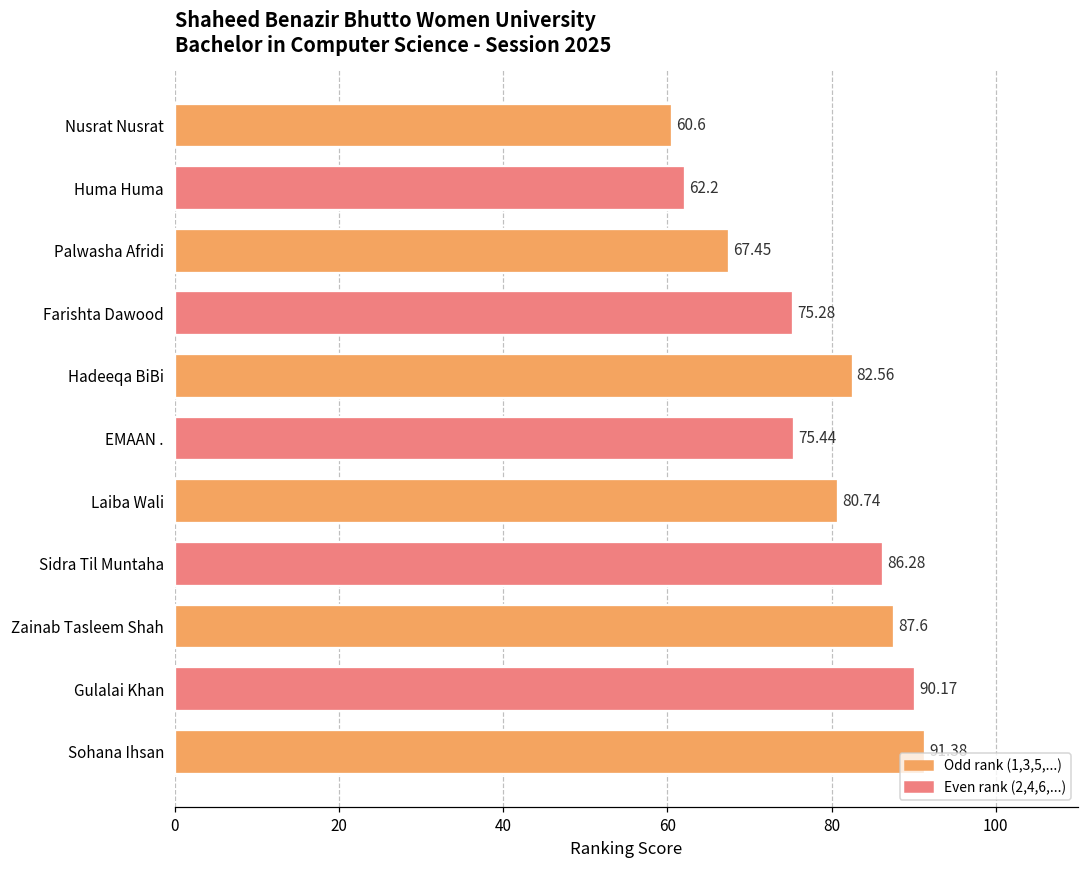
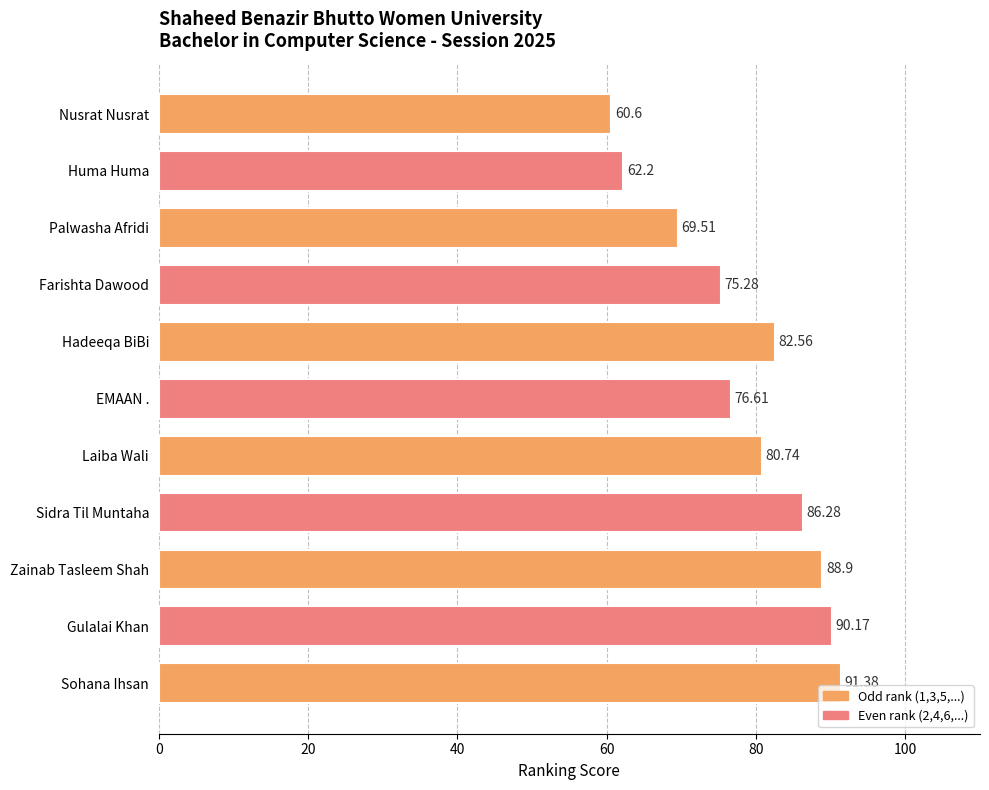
Palwasha Afridi: 67.45 -> 69.51
EMAAN .: 75.44 -> 76.61
Zainab Tasleem Shah: 87.6 -> 88.9
